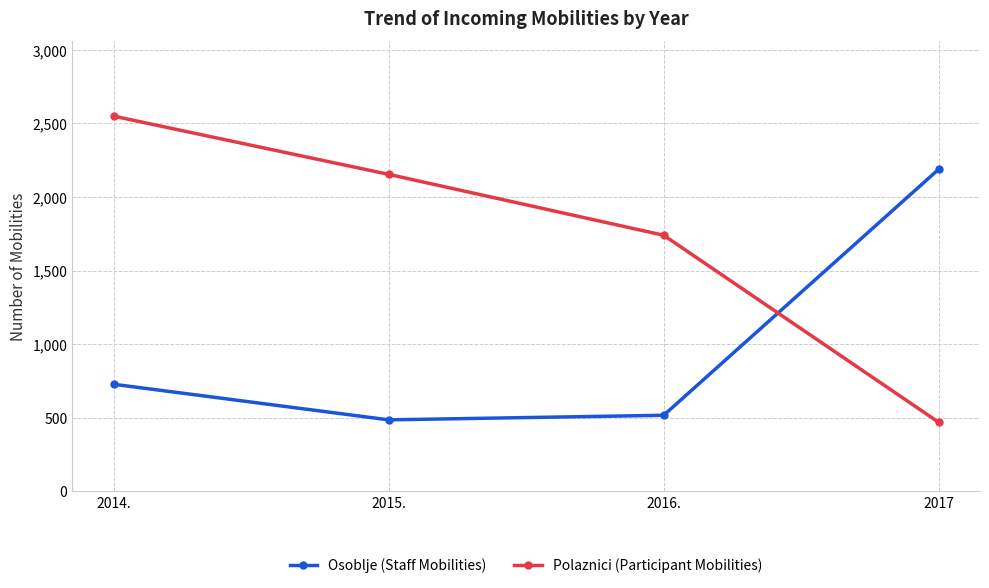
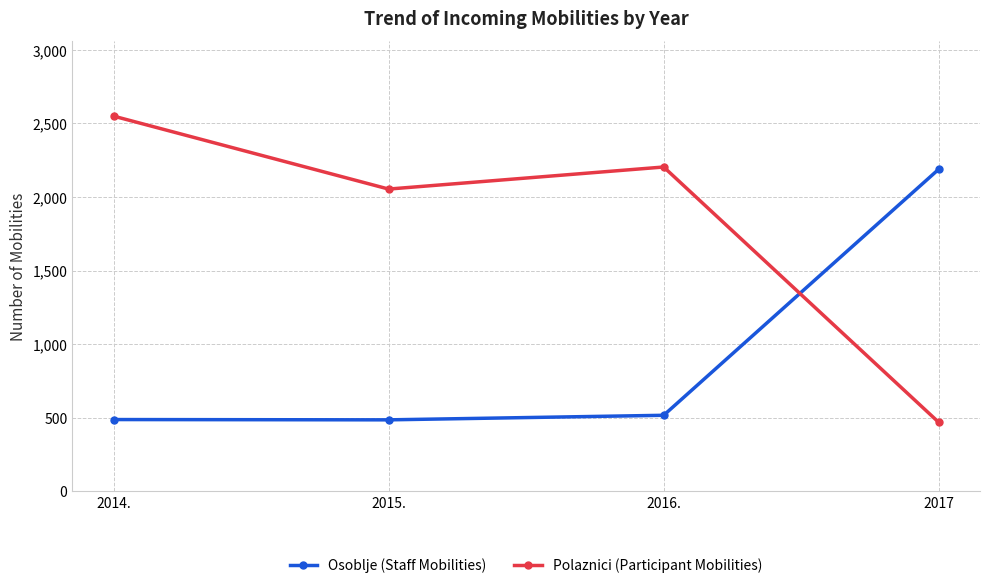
Osoblje (Staff Mobilities), 2014.: 730 -> 490
Polaznici (Participant Mobilities), 2015.: 2,150 -> 2,050
Polaznici (Participant Mobilities), 2016.: 1,740 -> 2,200
